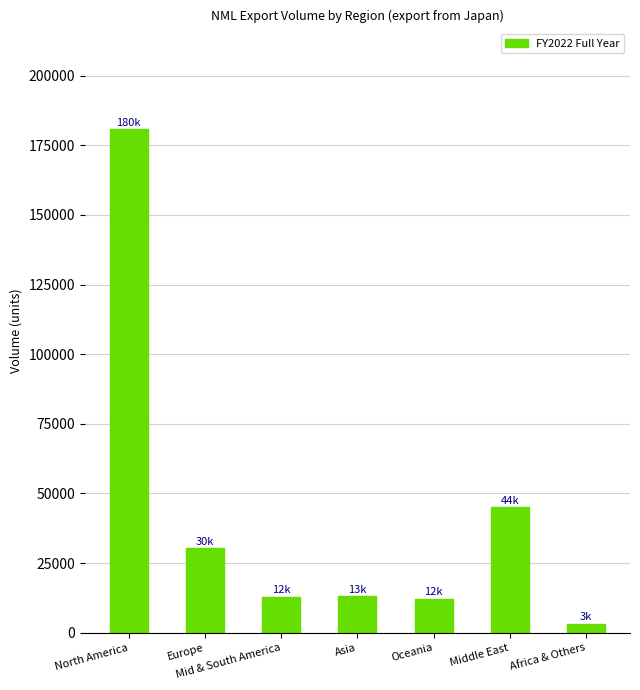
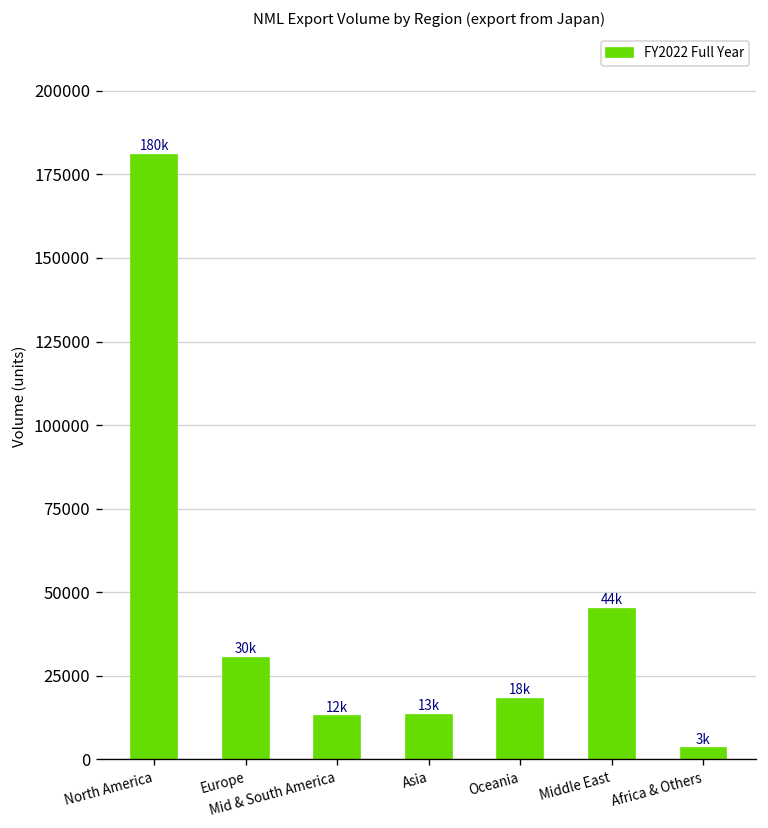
Oceania: 12k -> 18k
